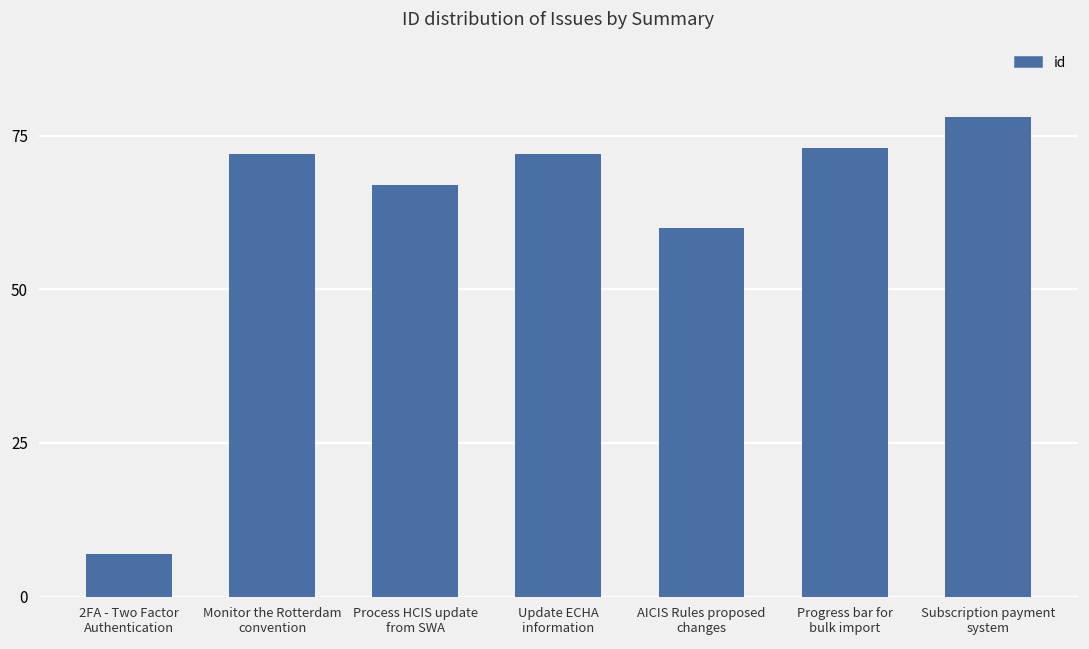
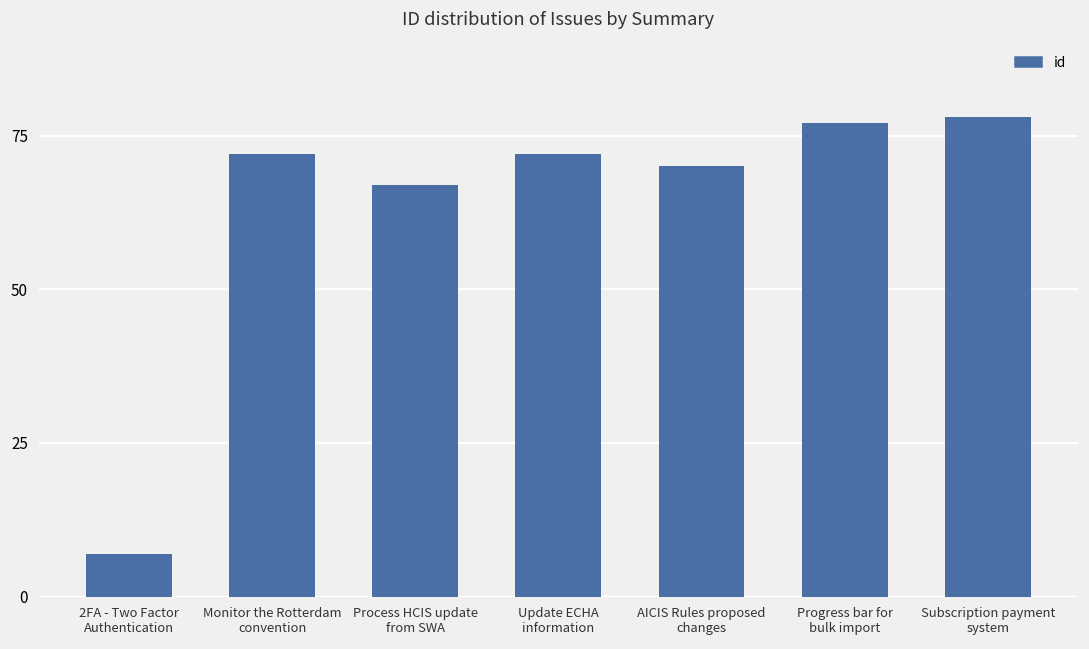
AICIS Rules proposed changes: 60 -> 70
Progress bar for bulk import: 73 -> 77
